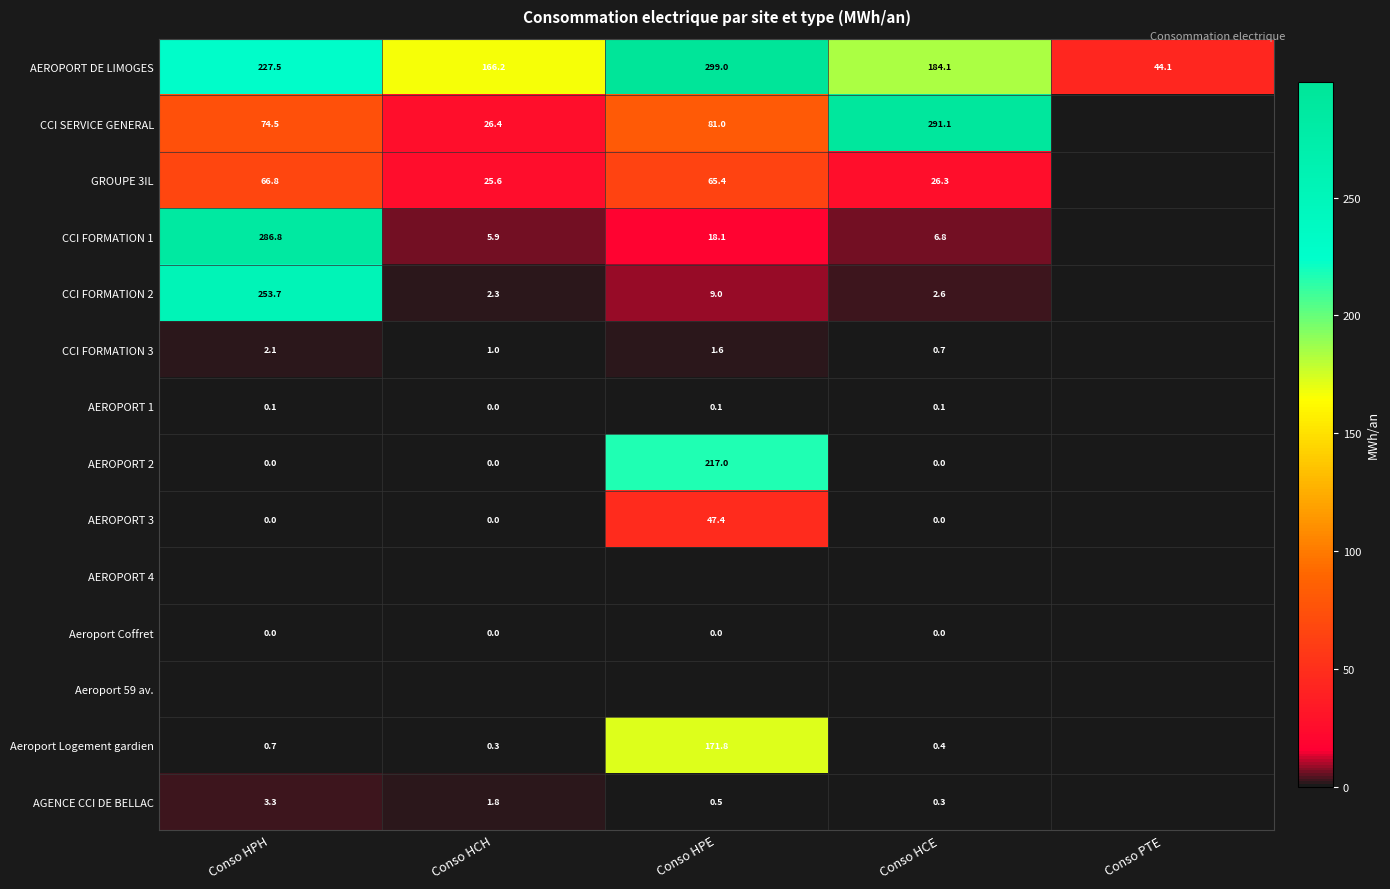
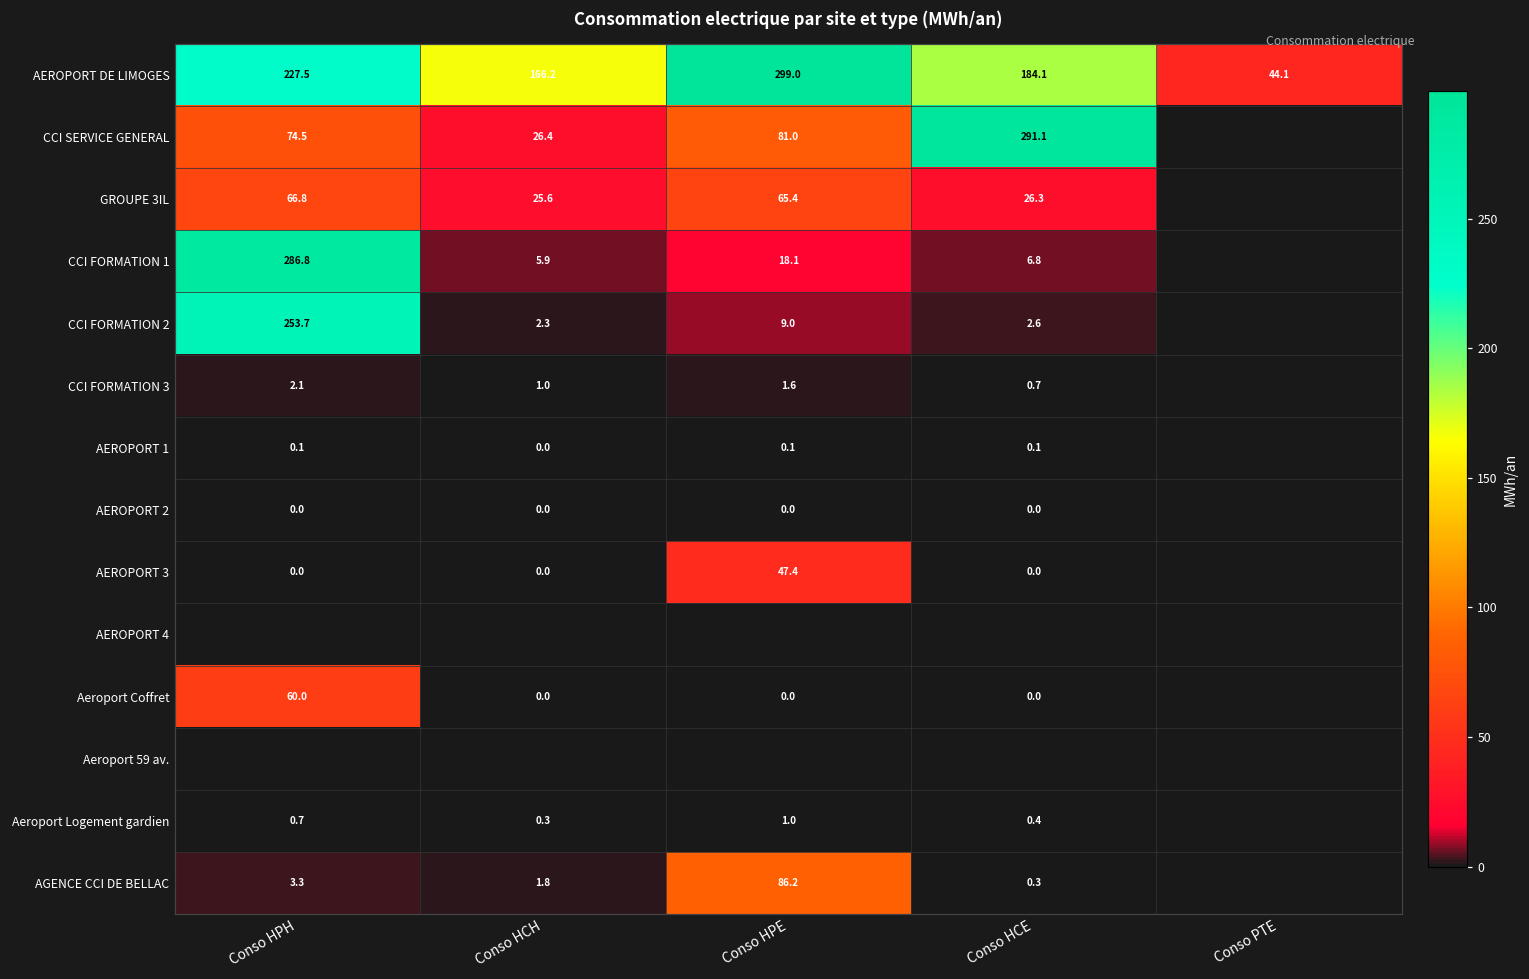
AEROPORT 2, Conso HPE: 217.0 -> 0.0
Aeroport Coffret, Conso HPH: 0.0 -> 60.0
Aeroport Logement gardien, Conso HPE: 171.8 -> 1.0
AGENCE CCI DE BELLAC, Conso HPE: 0.5 -> 86.2
